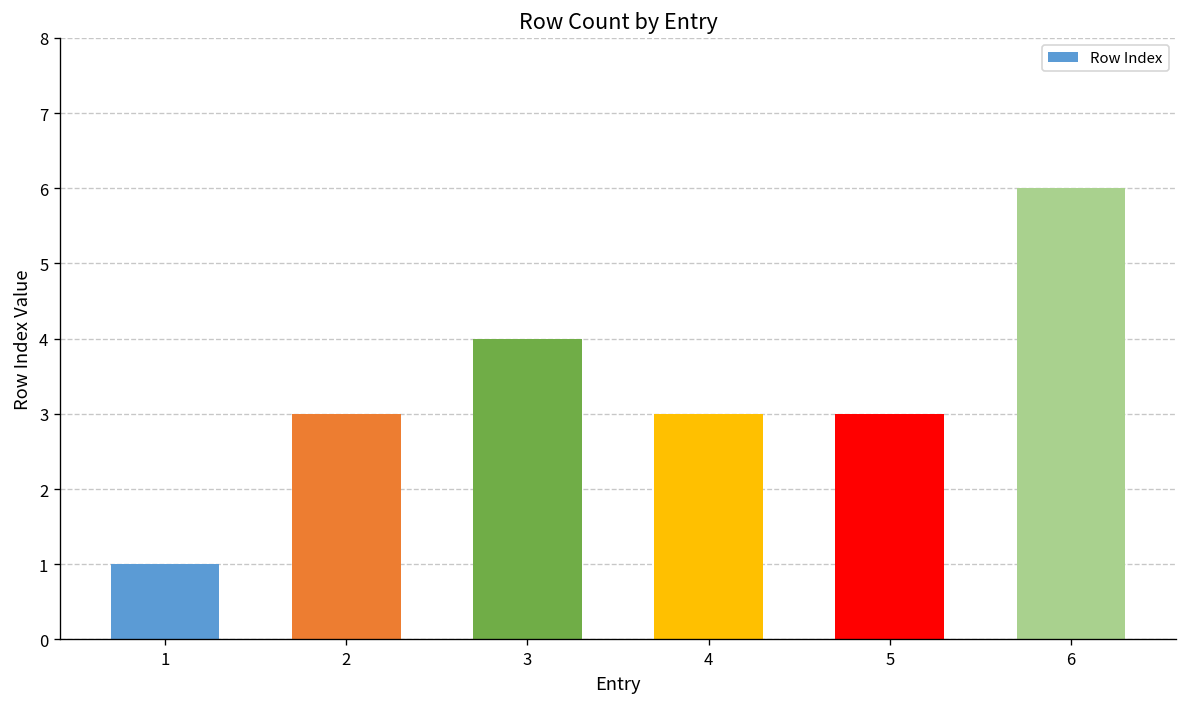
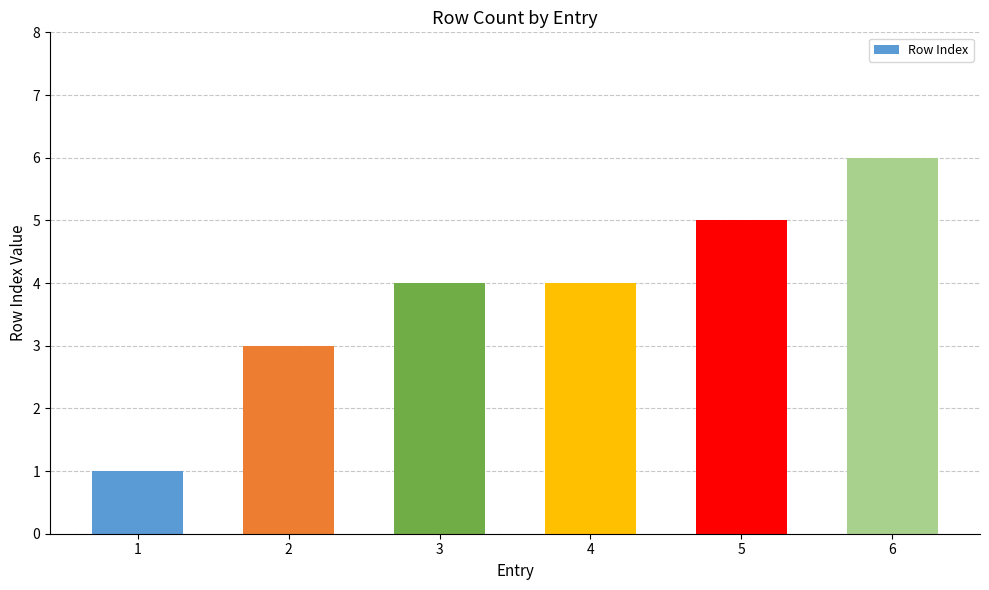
4: 3 -> 4
5: 3 -> 5
